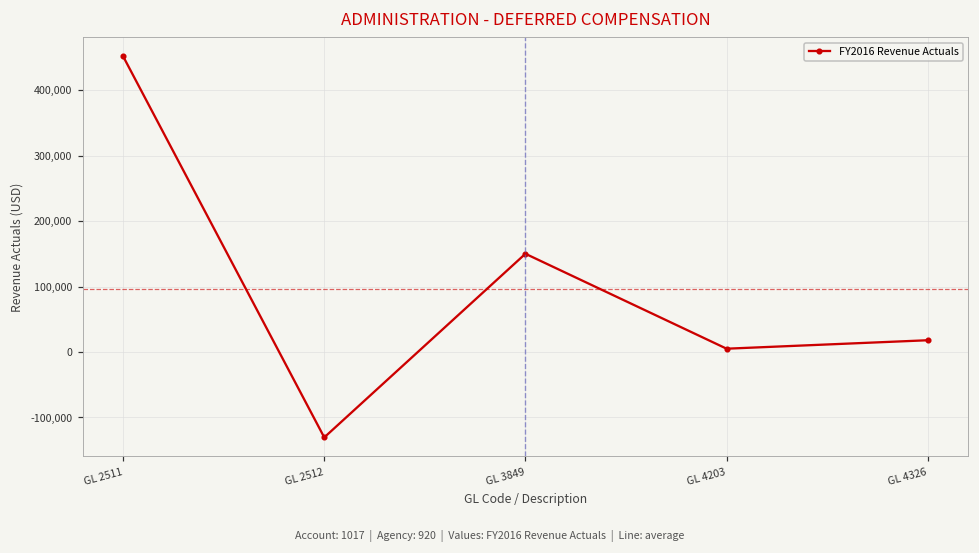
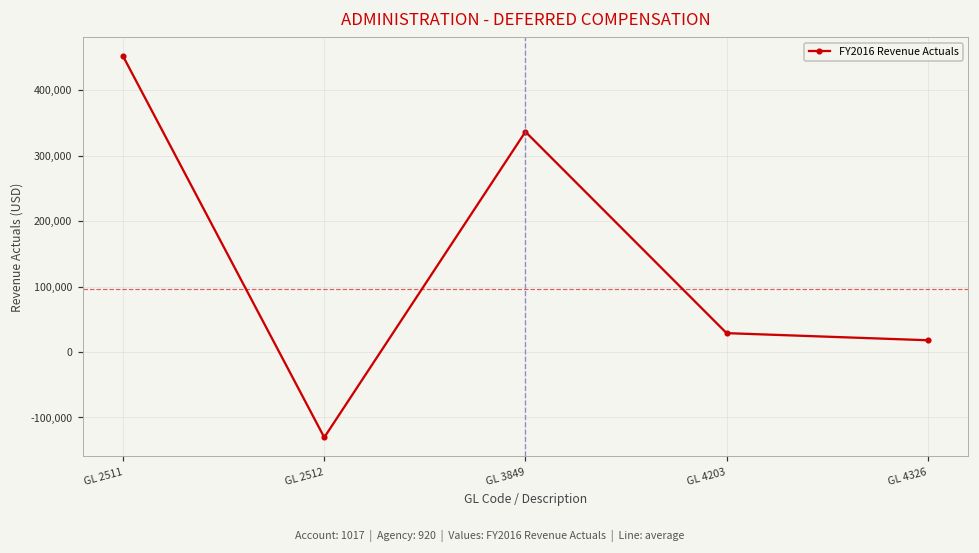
GL 3849: 150,000 -> 340,000
GL 4203: 10,000 -> 30,000
